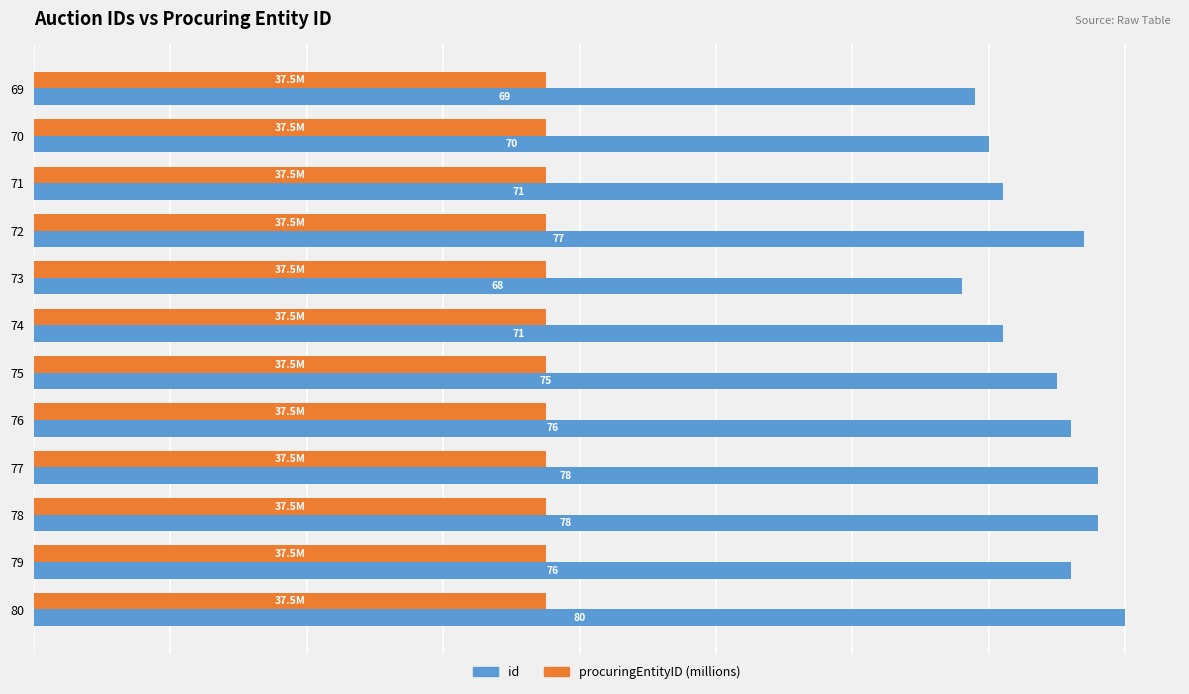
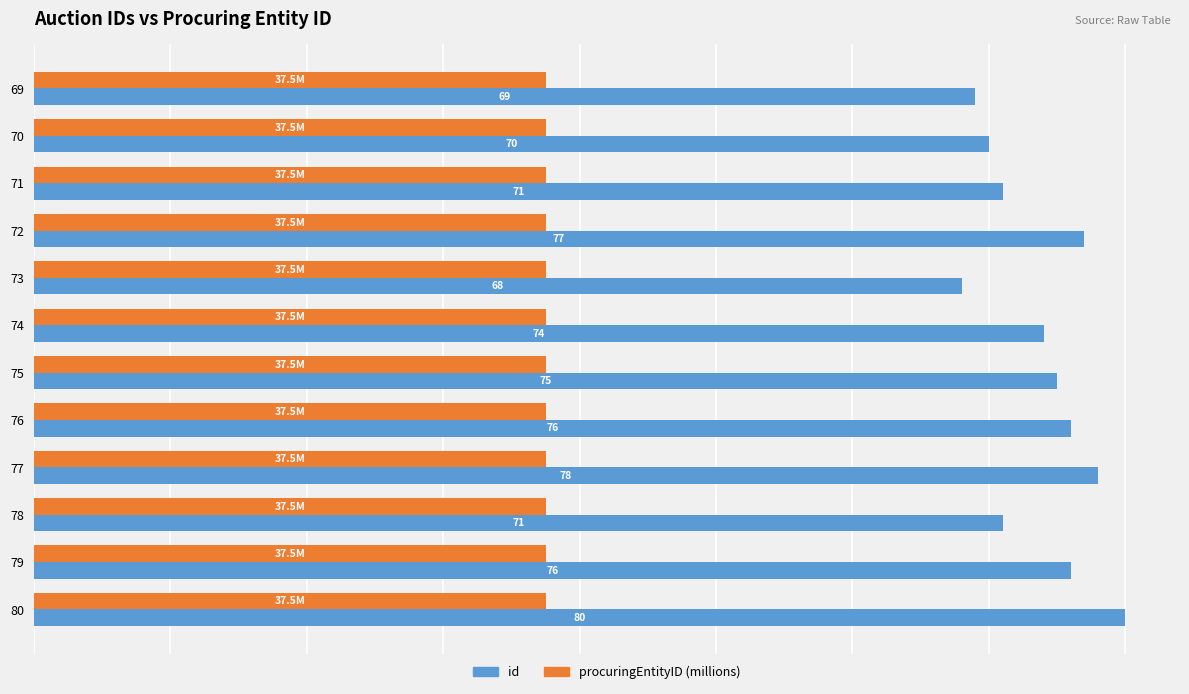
id, 74: 71 -> 74
id, 78: 78 -> 71
